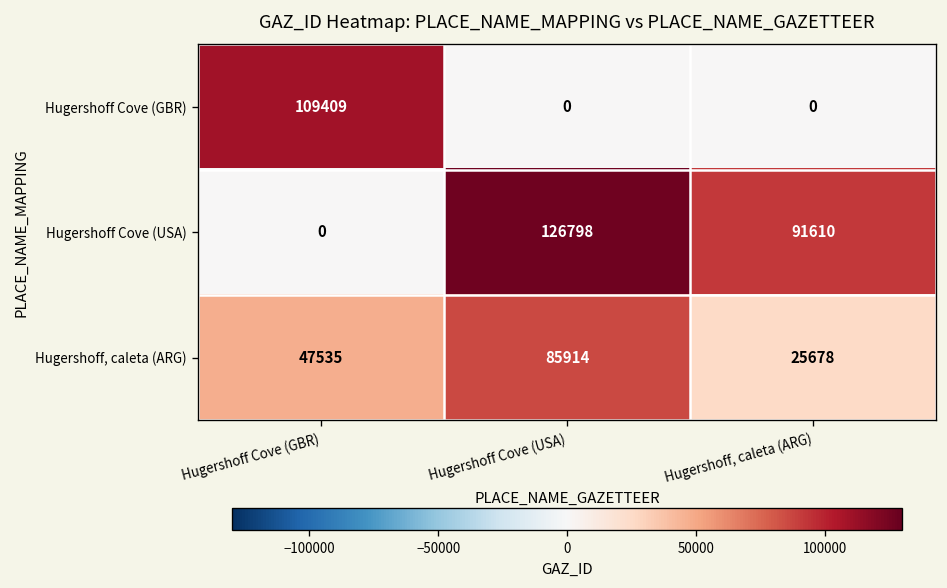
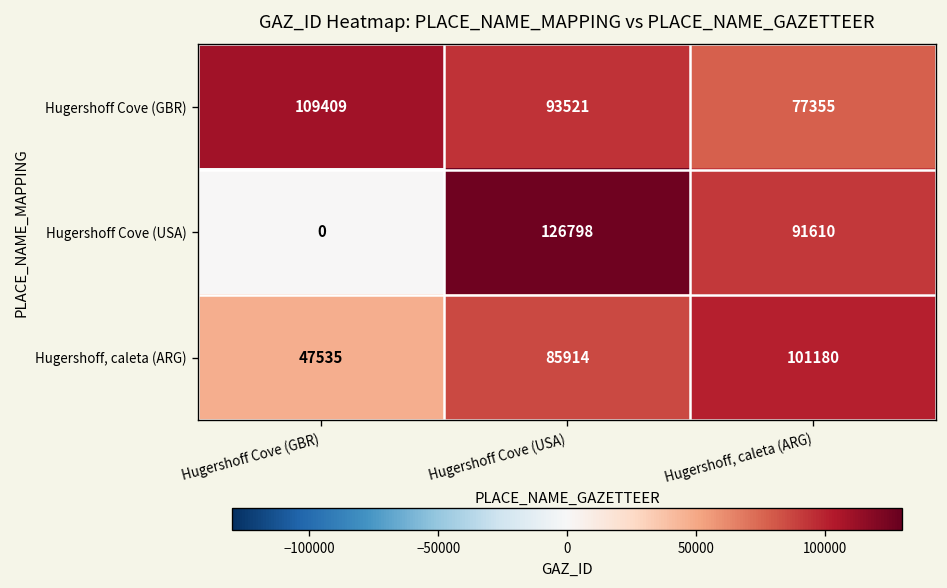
Hugershoff Cove (GBR), Hugershoff Cove (USA): 0 -> 93521
Hugershoff Cove (GBR), Hugershoff, caleta (ARG): 0 -> 77355
Hugershoff, caleta (ARG), Hugershoff, caleta (ARG): 25678 -> 101180
